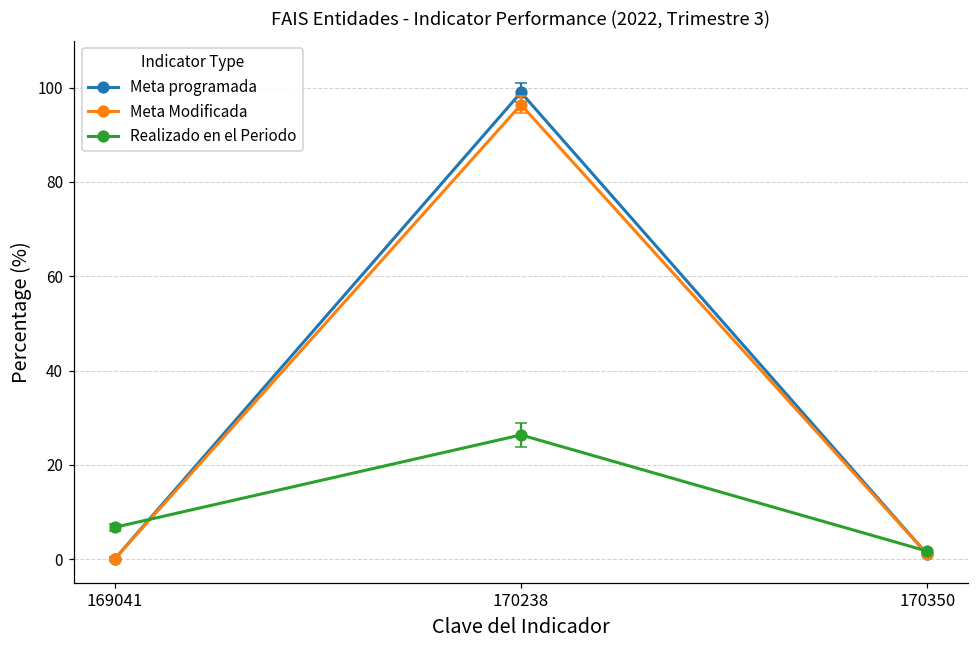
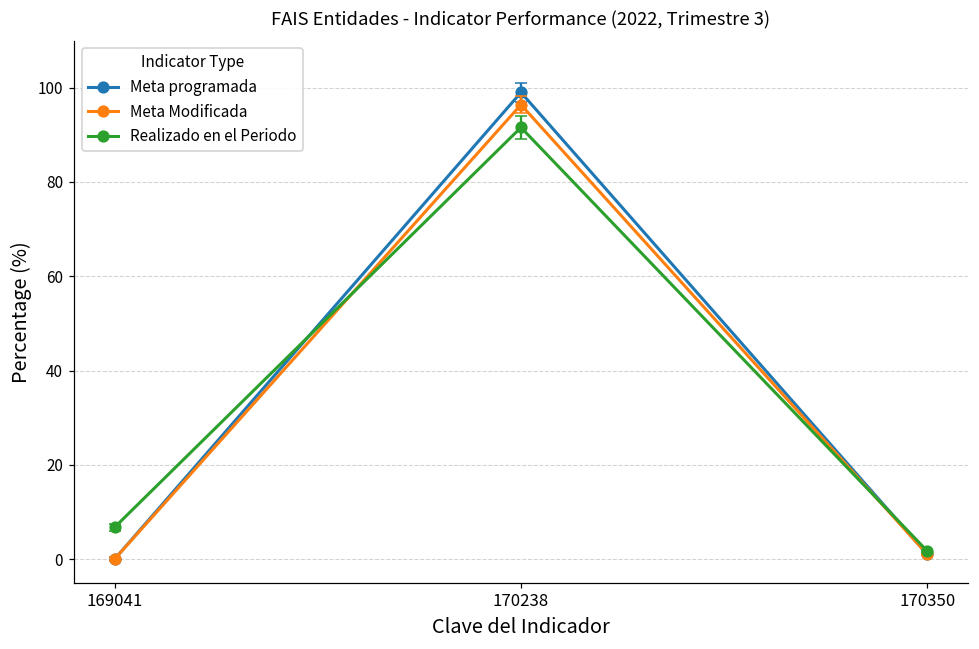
Realizado en el Periodo, 170238: 26 -> 92
